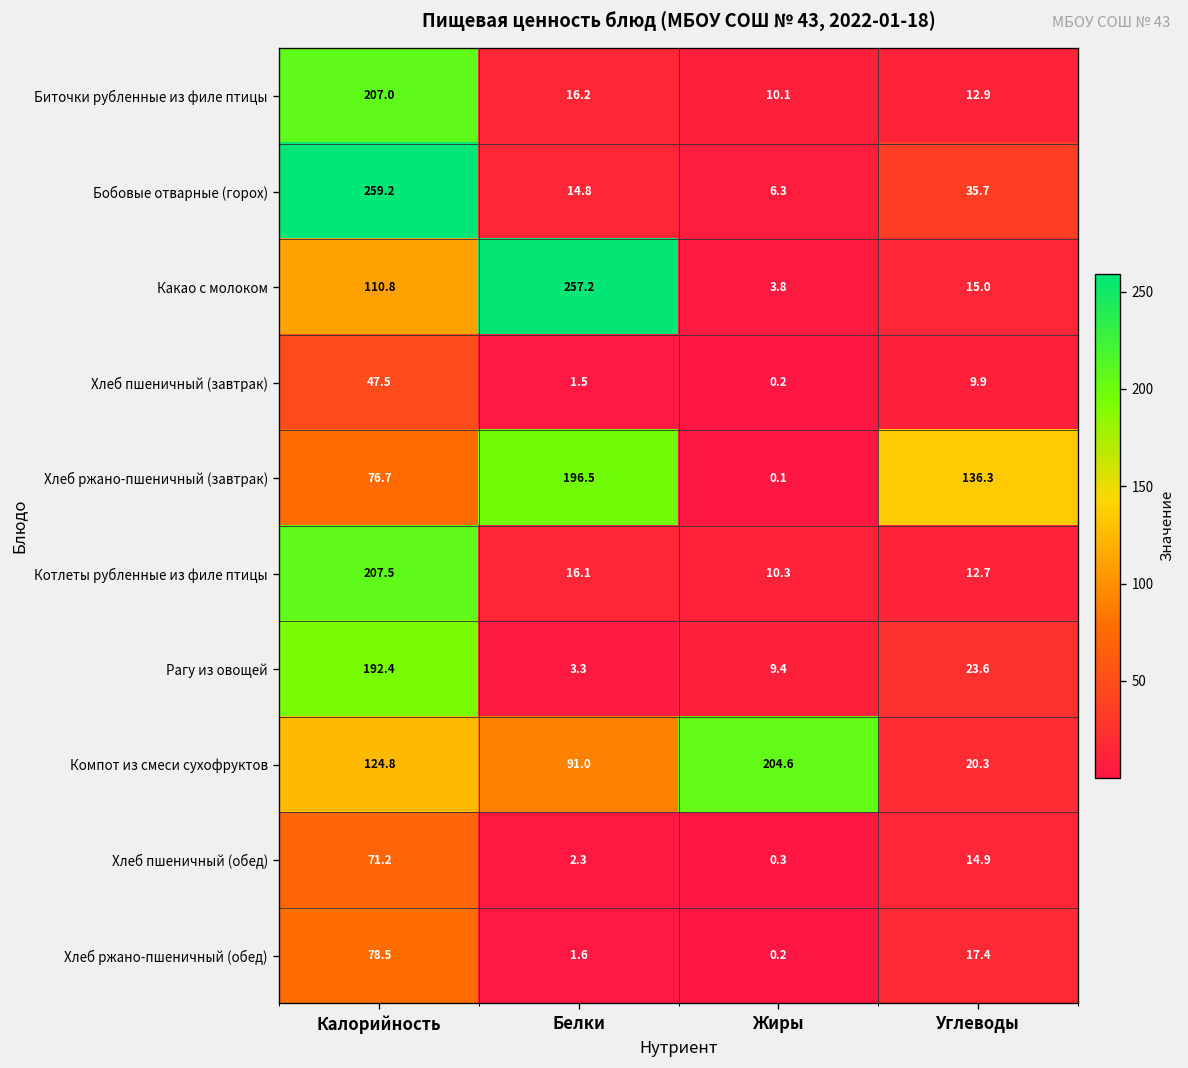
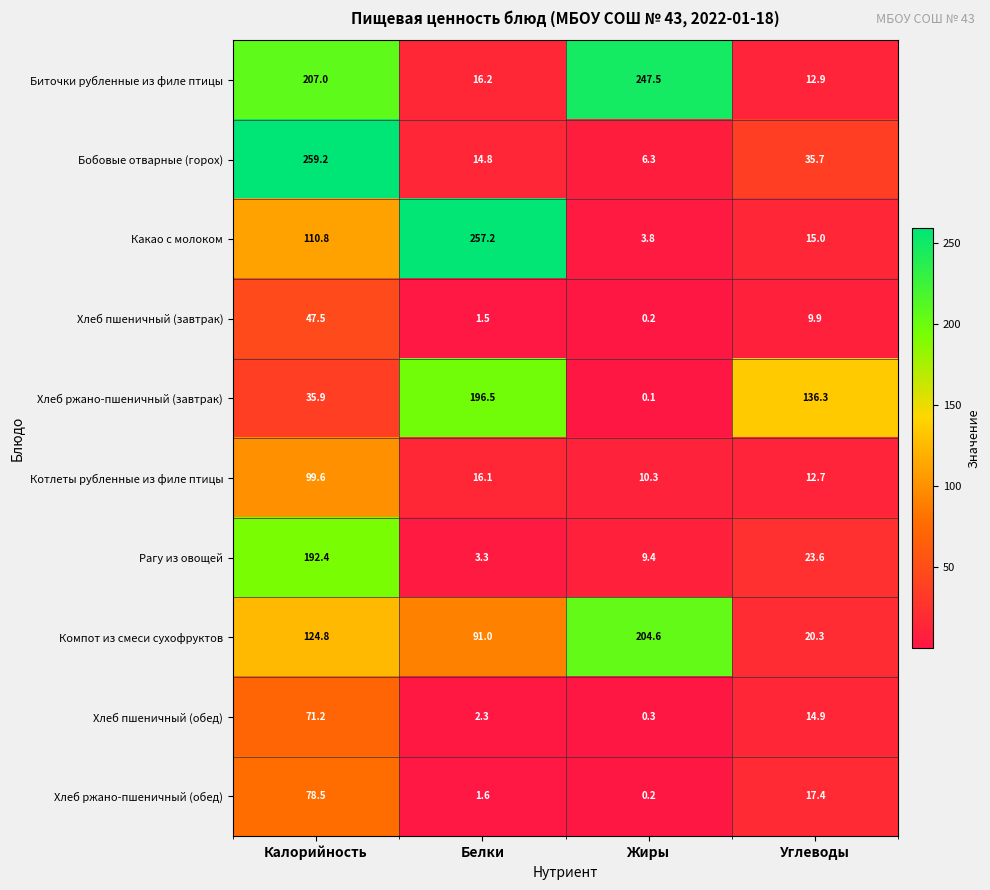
Биточки рубленные из филе птицы, Жиры: 10.1 -> 247.5
Хлеб ржано-пшеничный (завтрак), Калорийность: 76.7 -> 35.9
Котлеты рубленные из филе птицы, Калорийность: 207.5 -> 99.6
